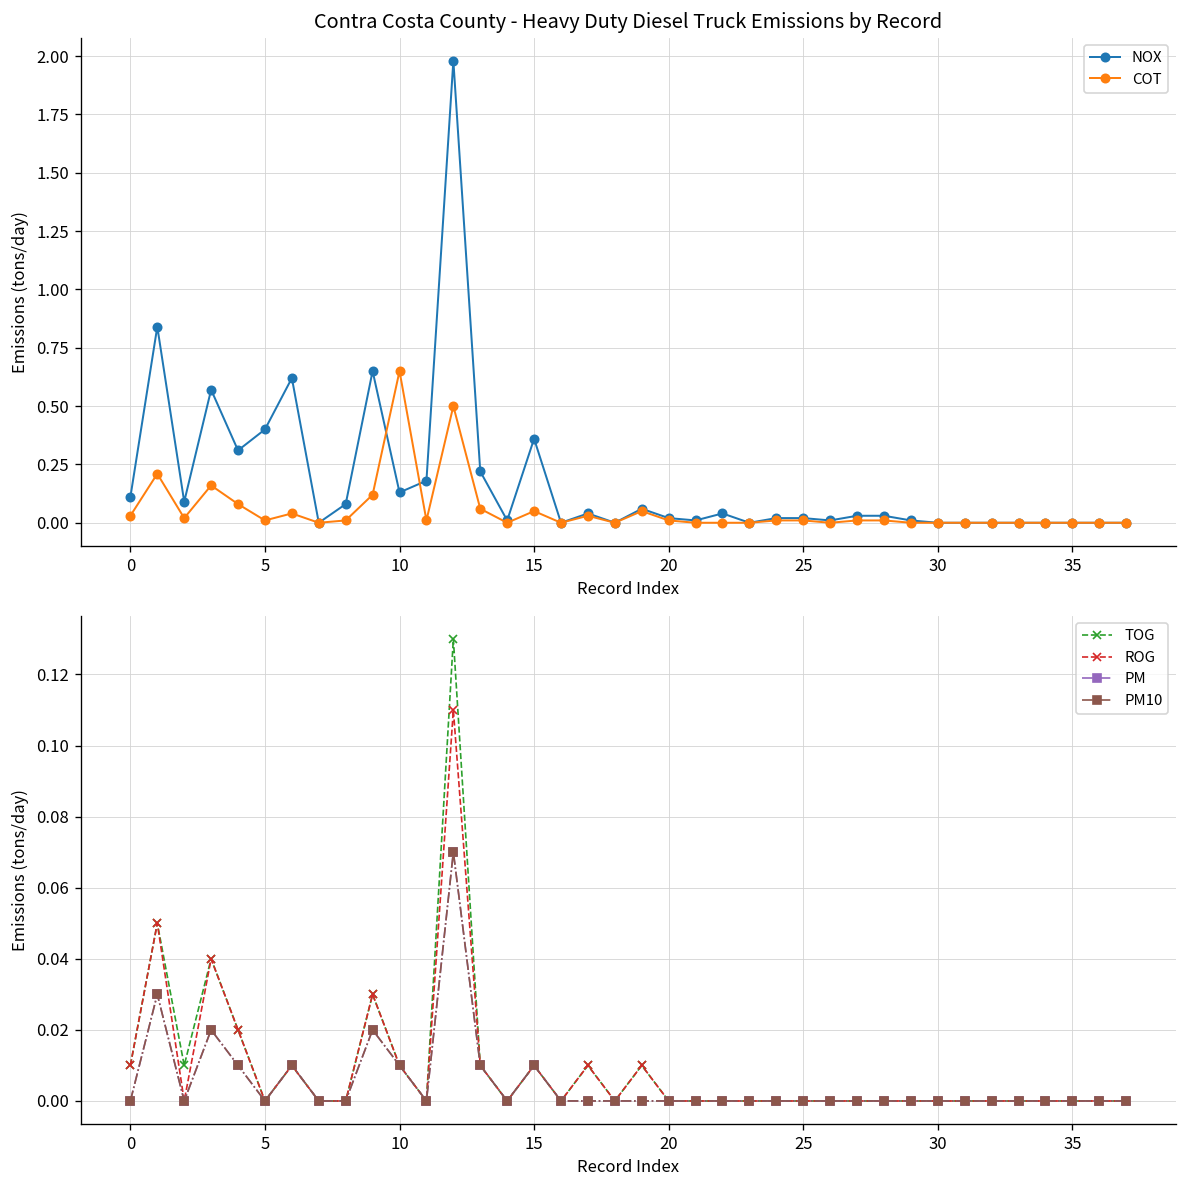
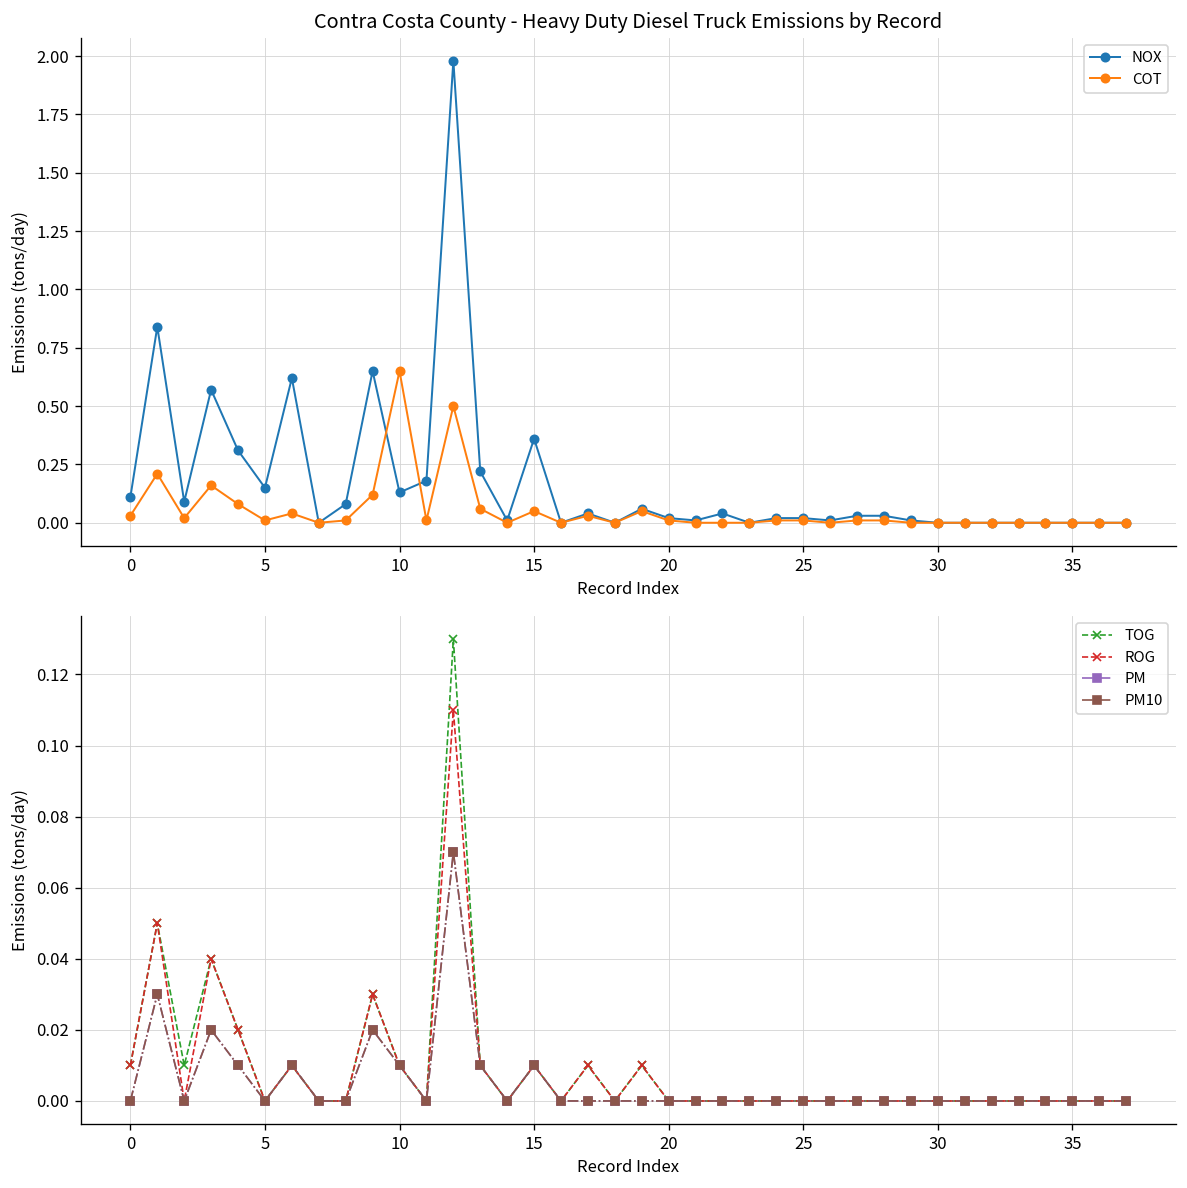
Contra Costa County - Heavy Duty Diesel Truck Emissions by Record, NOX, 5: 0.40 -> 0.15
